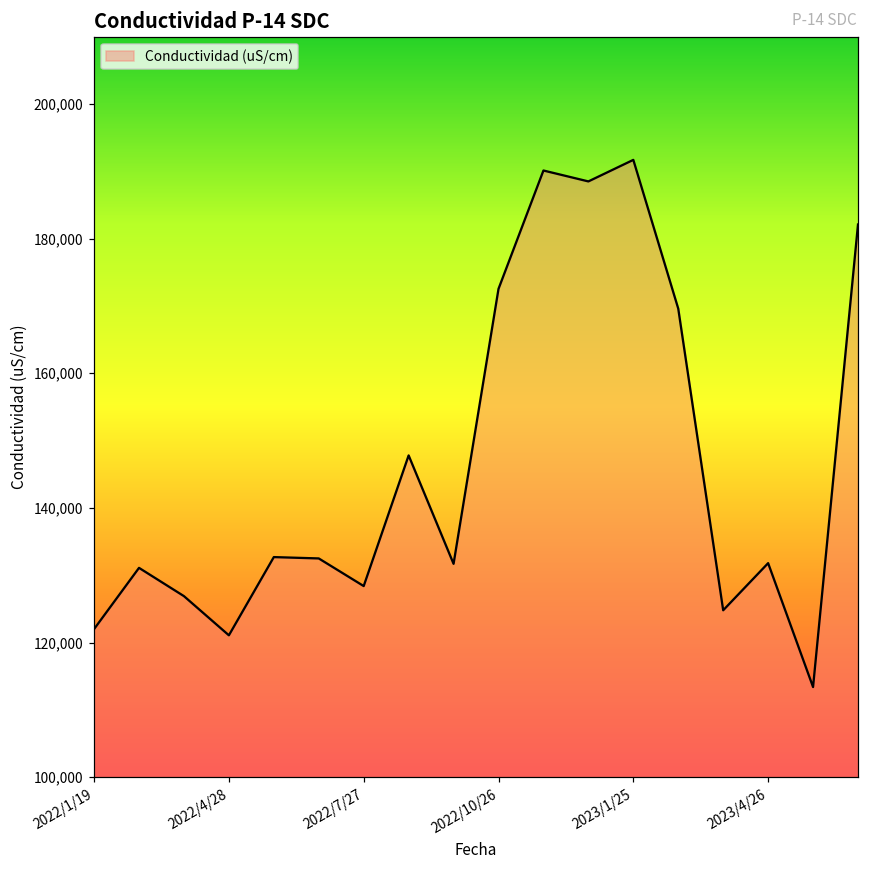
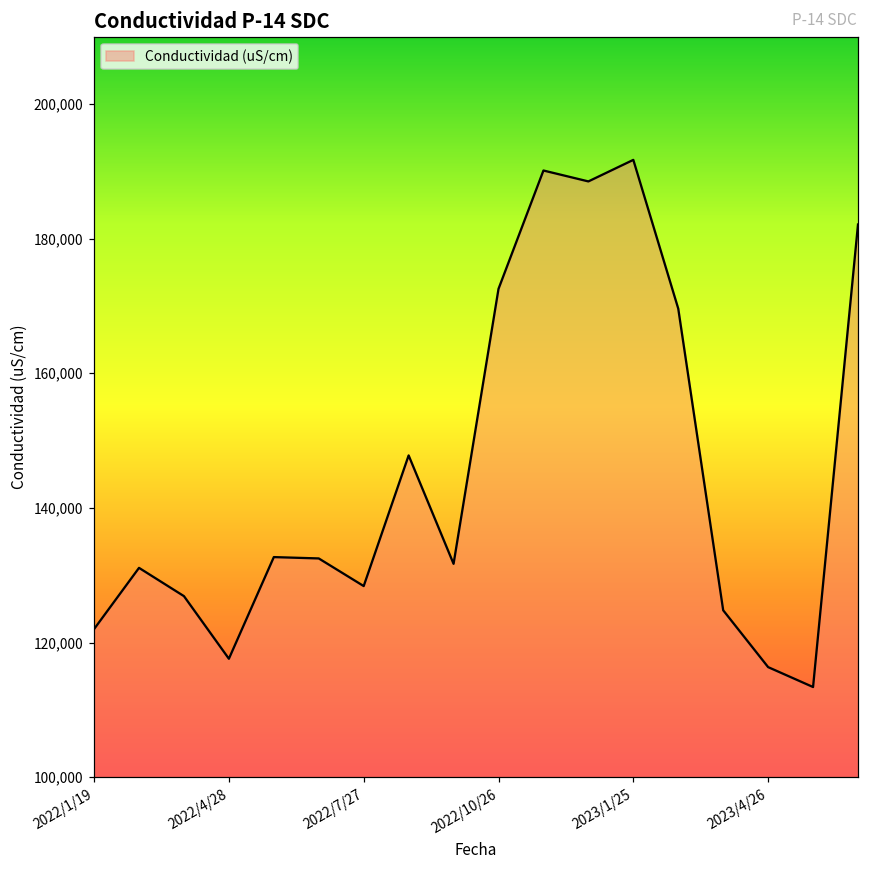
2022/4/28: 121,000 -> 118,000
2023/4/26: 132,000 -> 116,000
